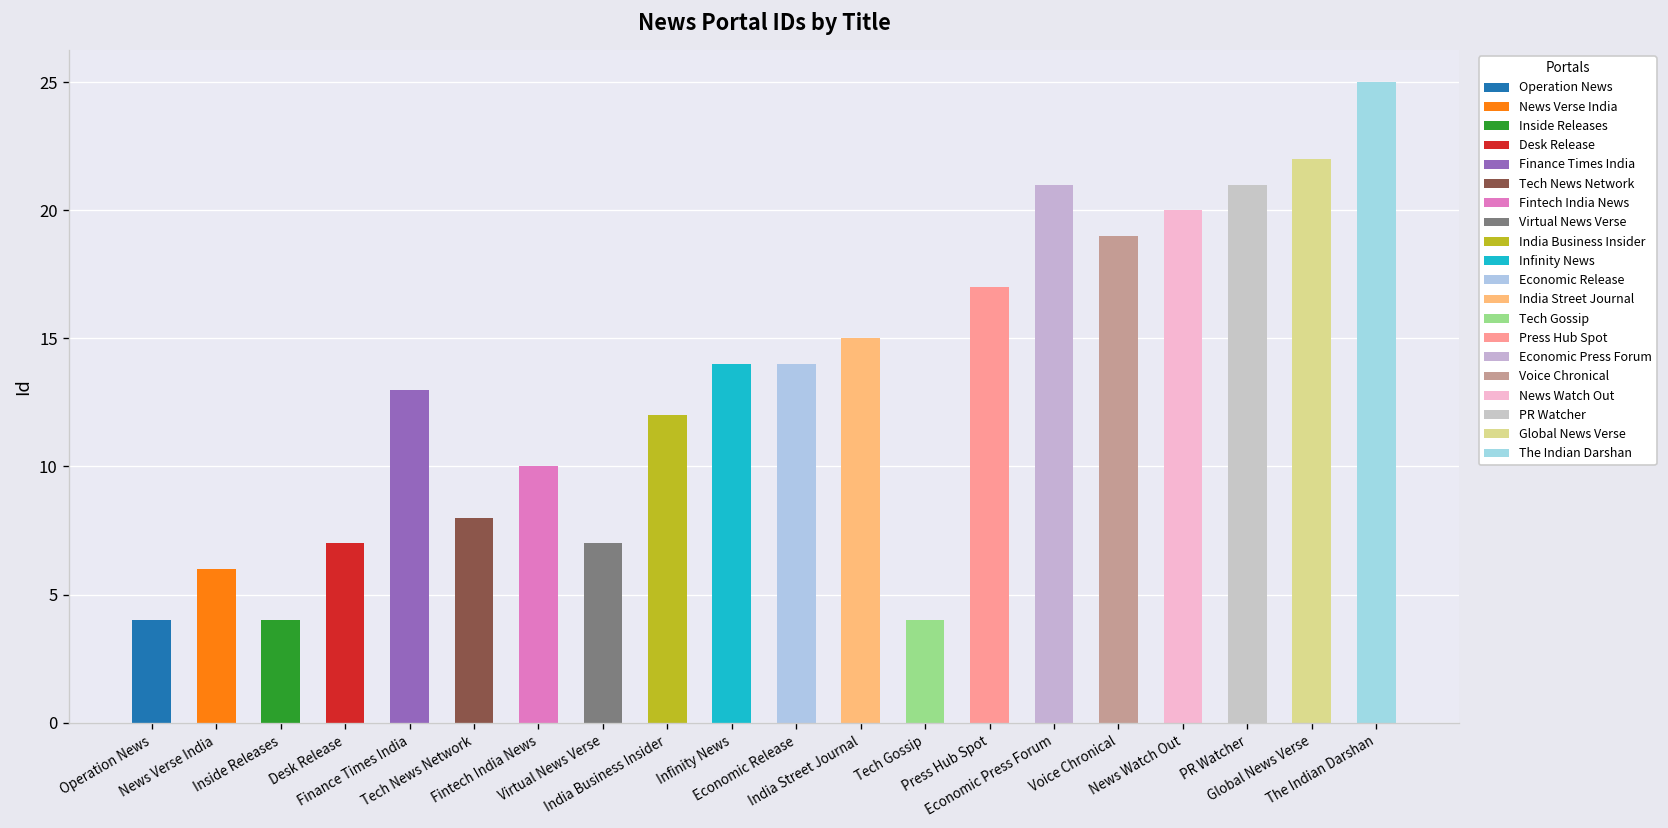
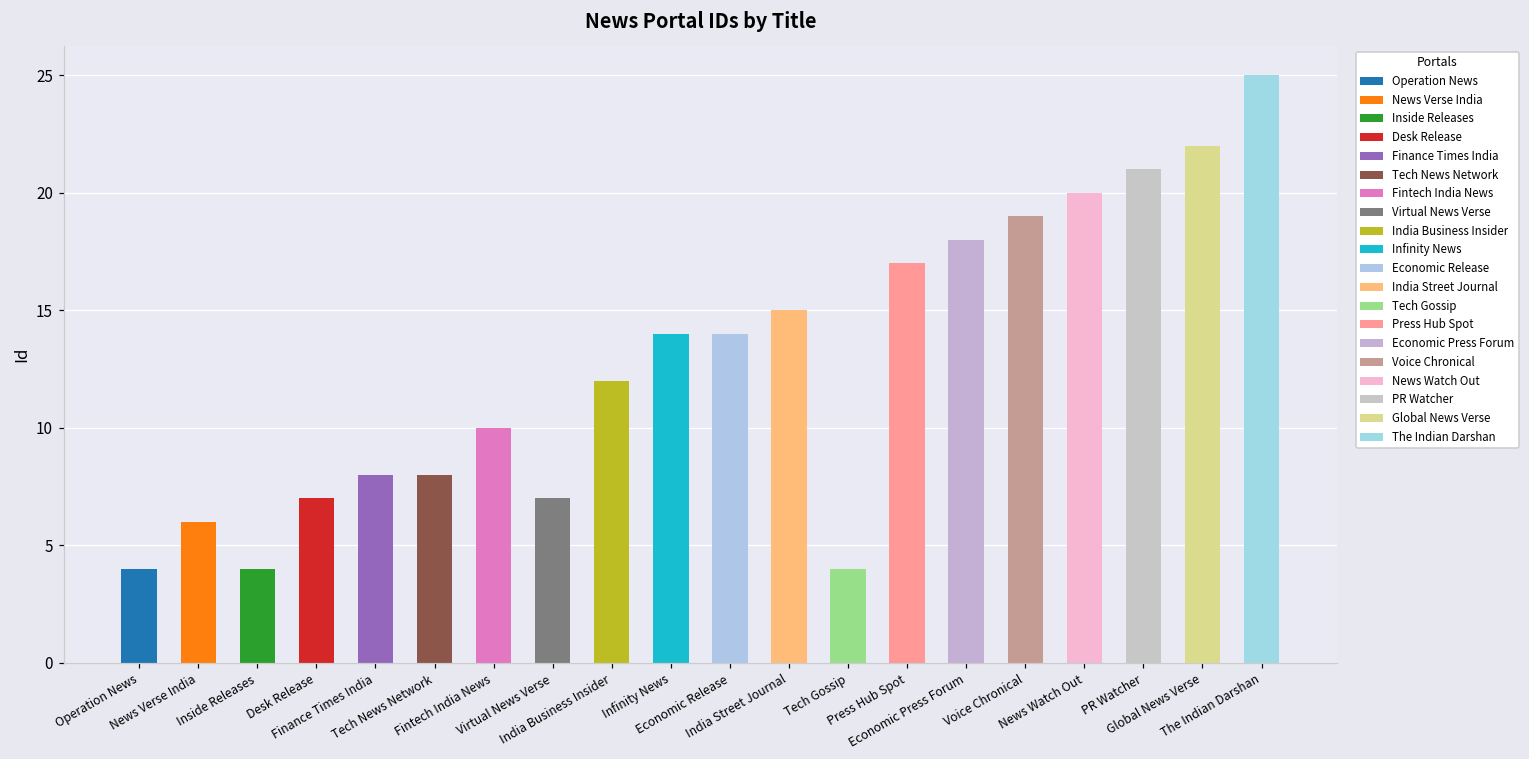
Finance Times India: 13 -> 8
Economic Press Forum: 21 -> 18
